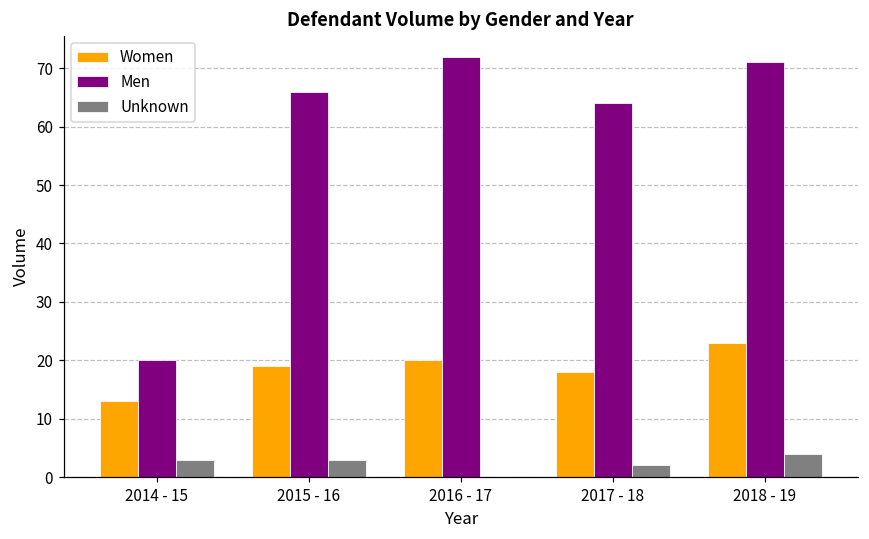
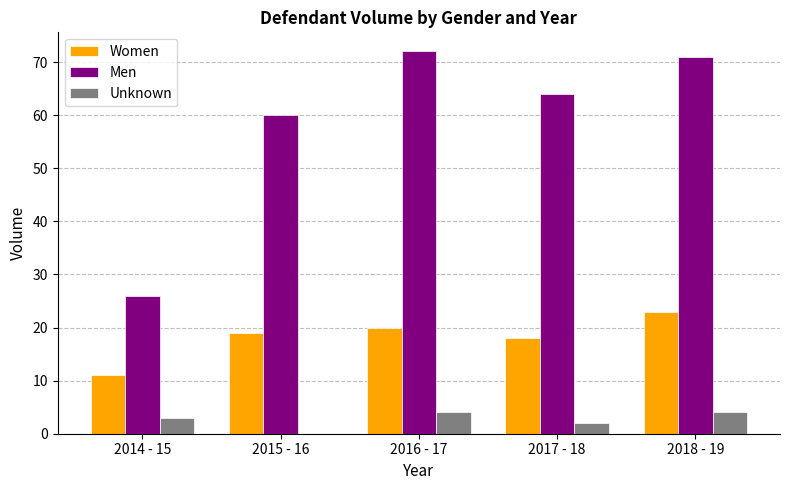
Women, 2014 - 15: 13 -> 11
Men, 2014 - 15: 20 -> 26
Men, 2015 - 16: 66 -> 60
Unknown, 2015 - 16: 3 -> 0
Unknown, 2016 - 17: 0 -> 4
